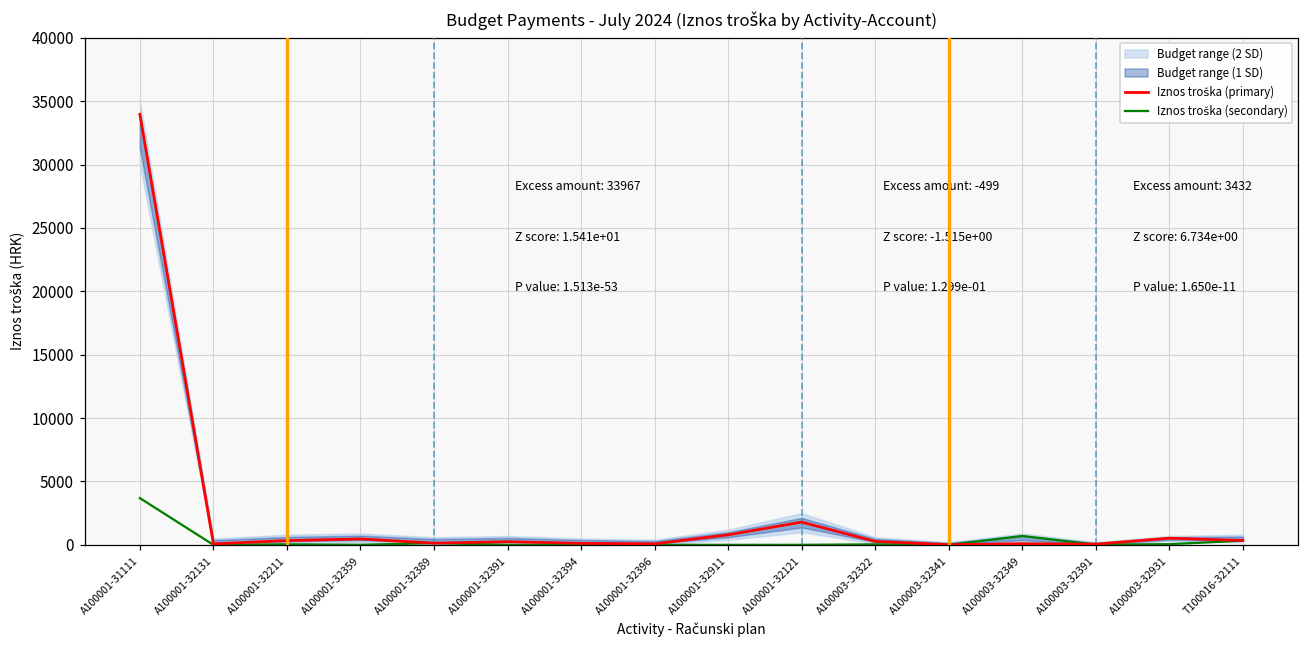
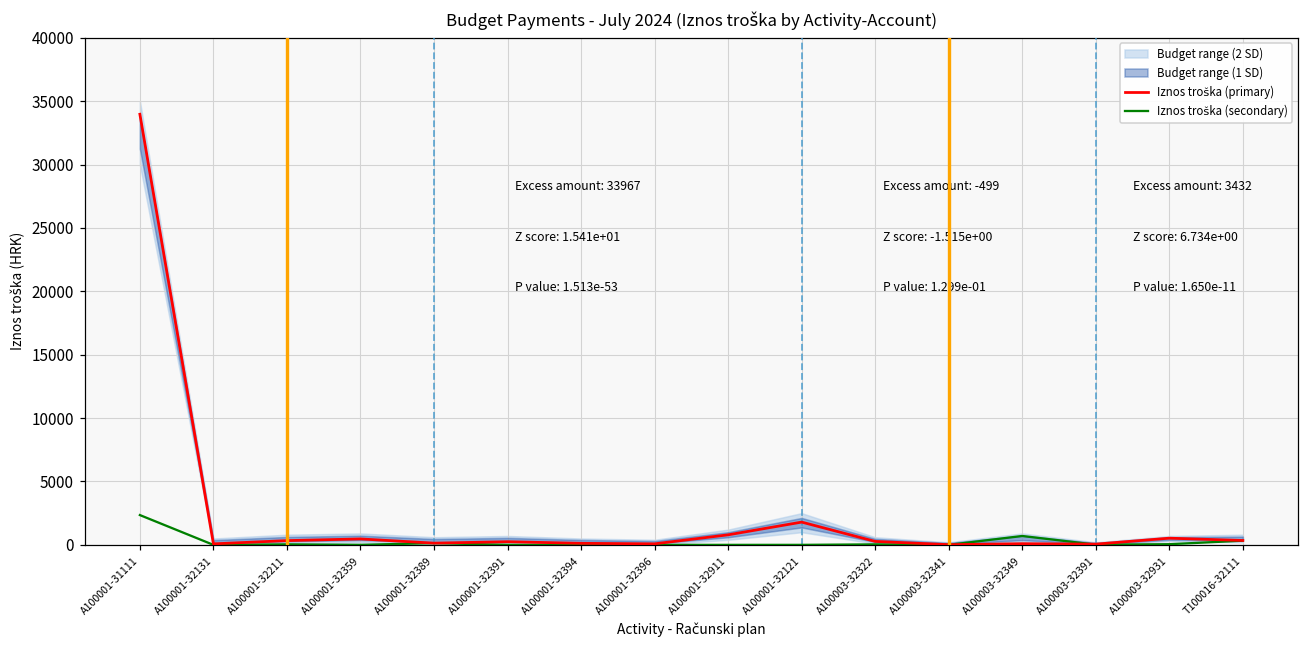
Iznos troška (secondary), A100001-31111: 3700 -> 2400
